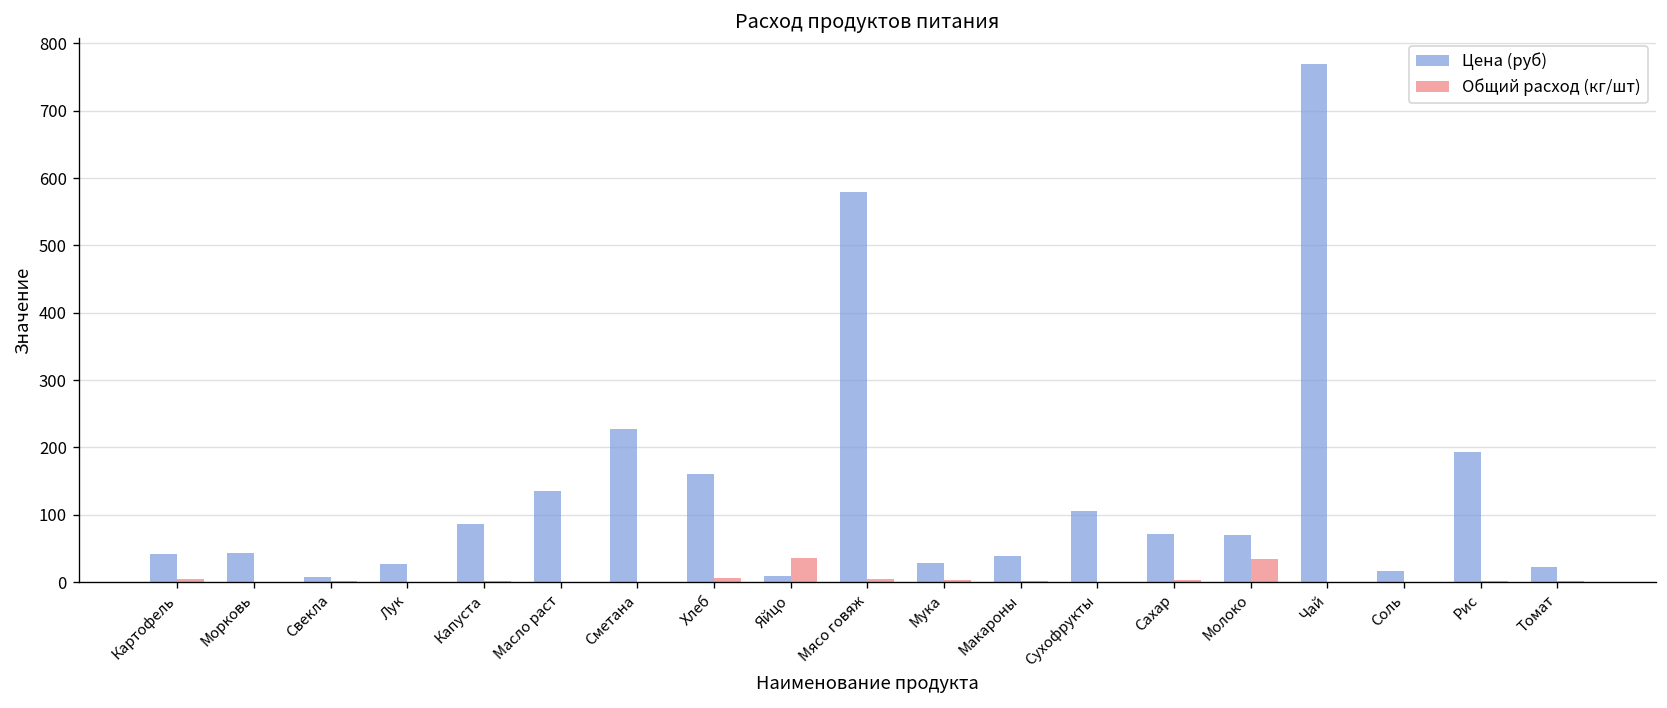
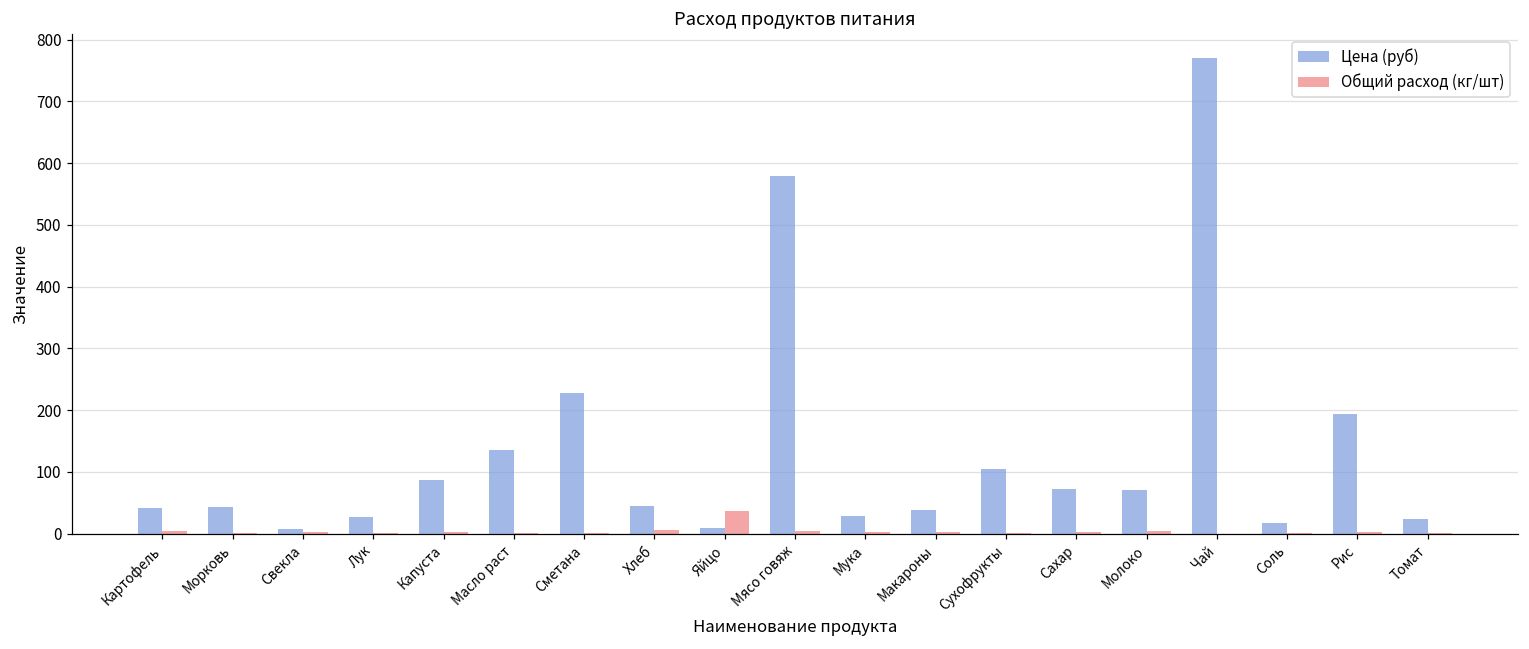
Цена (руб), Хлеб: 160 -> 40
Общий расход (кг/шт), Молоко: 30 -> 0
